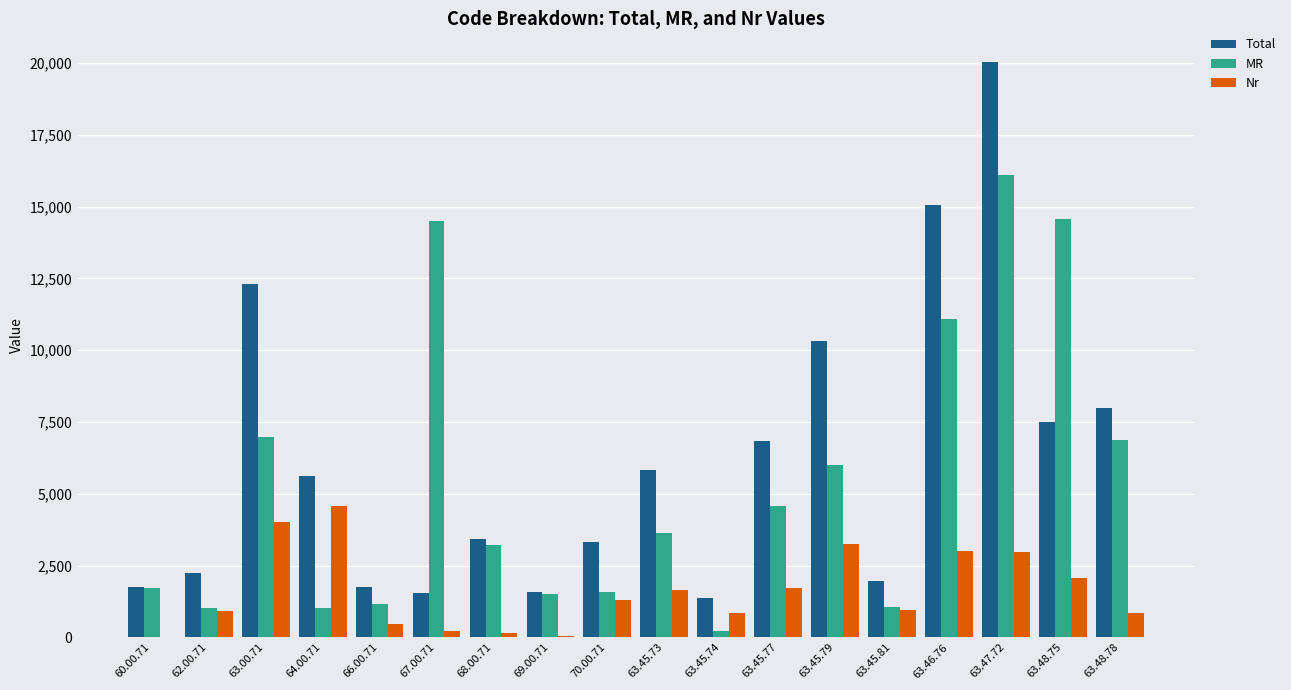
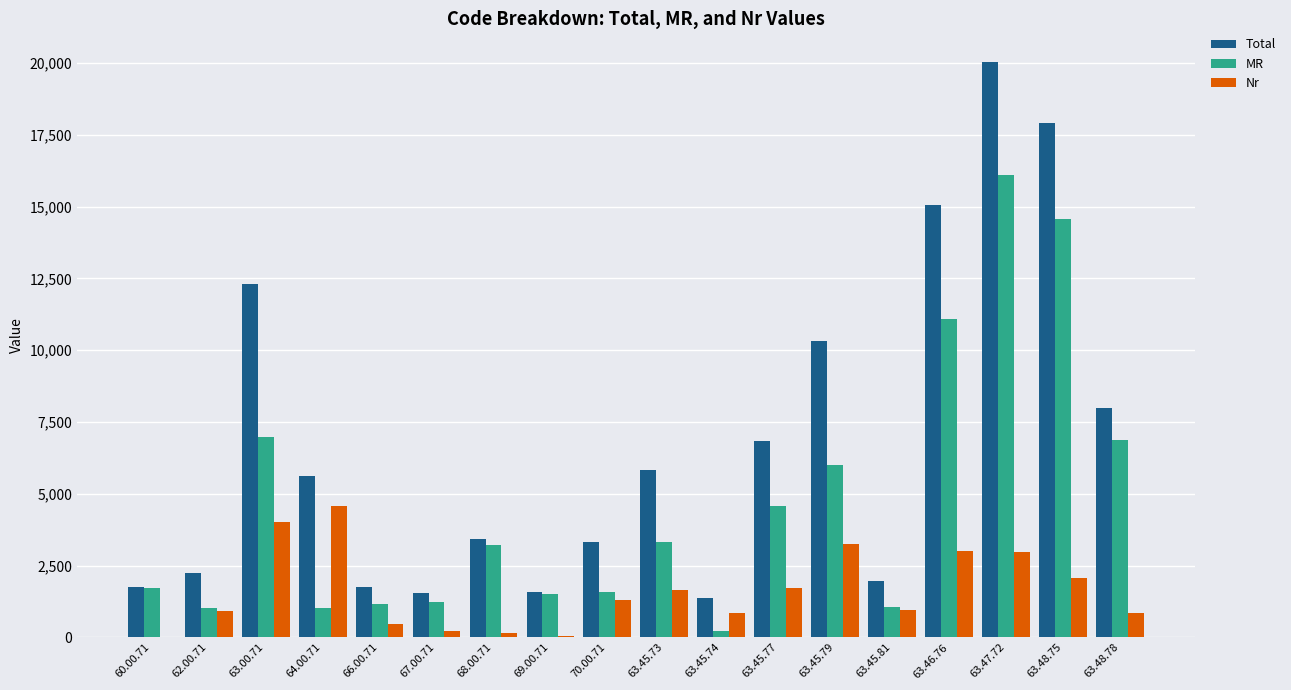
MR, 67.00.71: 14,500 -> 1,200
MR, 63.45.73: 3,600 -> 3,300
Total, 63.48.75: 7,500 -> 17,900
